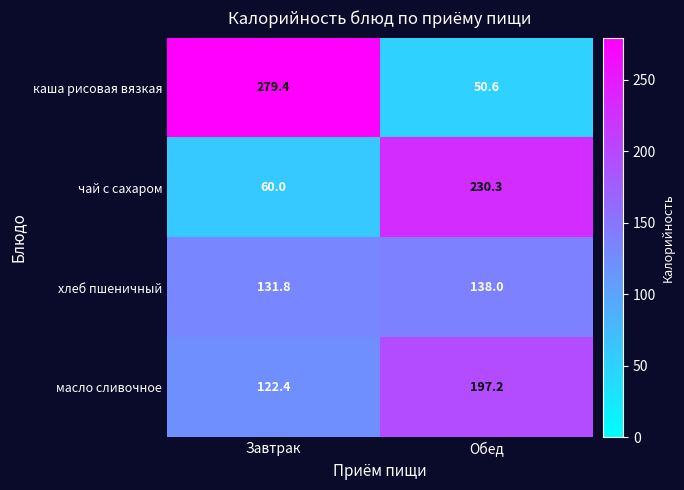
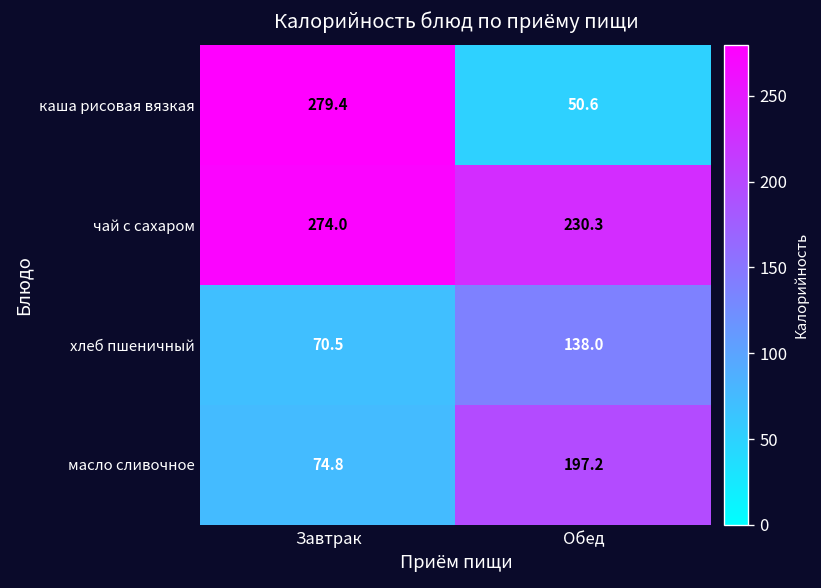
чай с сахаром, Завтрак: 60.0 -> 274.0
хлеб пшеничный, Завтрак: 131.8 -> 70.5
масло сливочное, Завтрак: 122.4 -> 74.8
